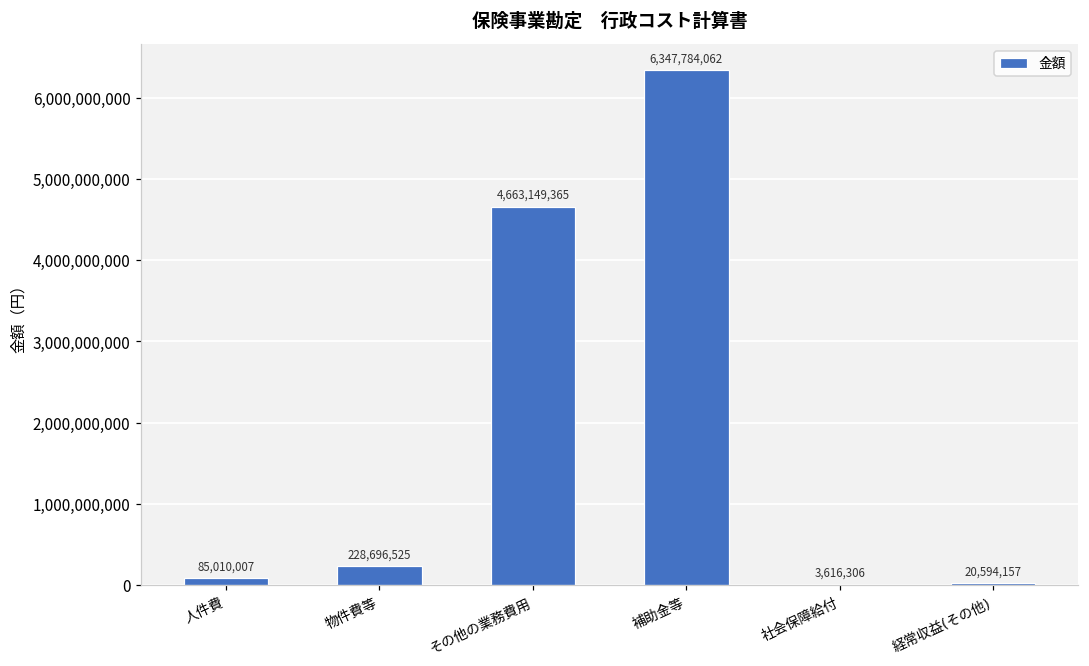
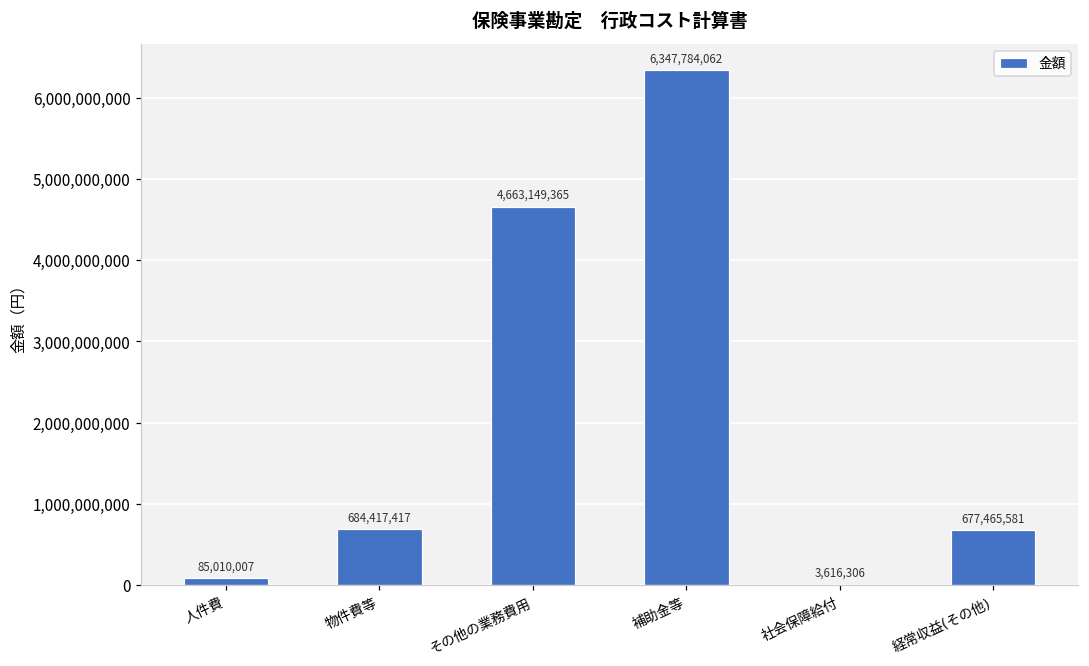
物件費等: 228,696,525 -> 684,417,417
経常収益(その他): 20,594,157 -> 677,465,581
